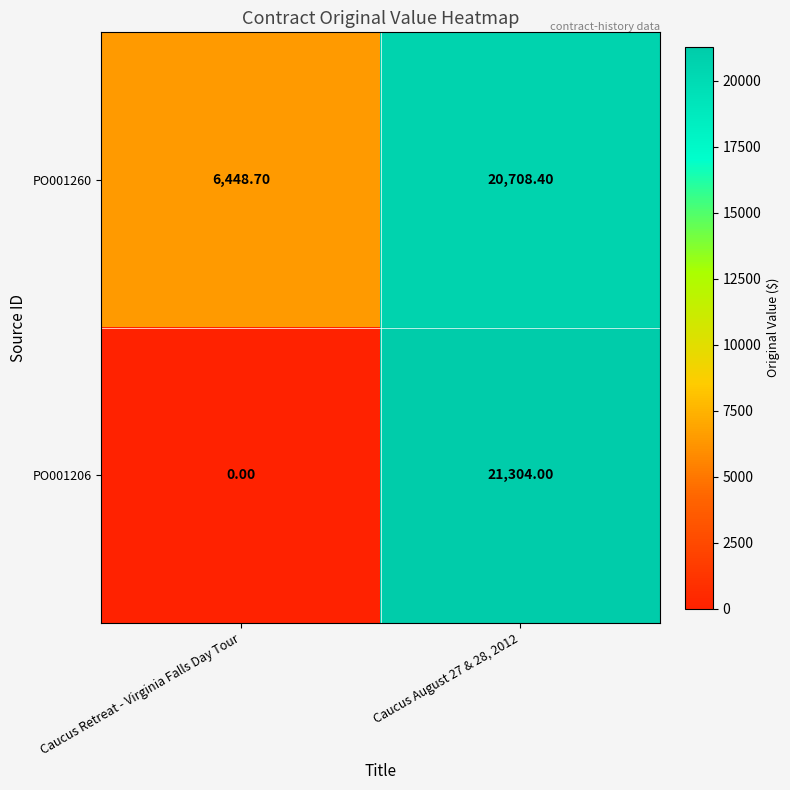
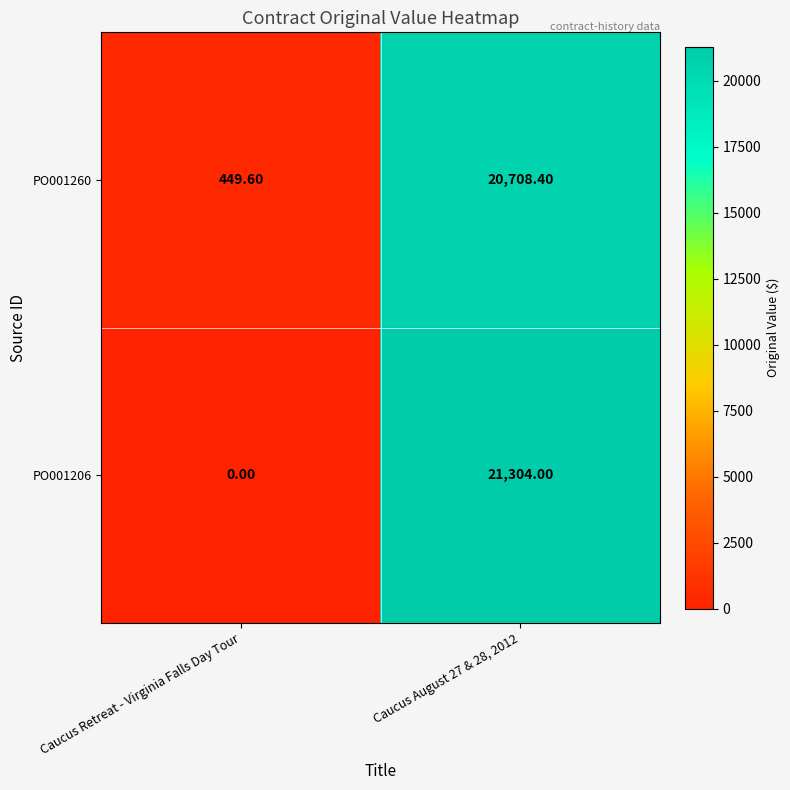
PO001260, Caucus Retreat - Virginia Falls Day Tour: 6,448.70 -> 449.60
